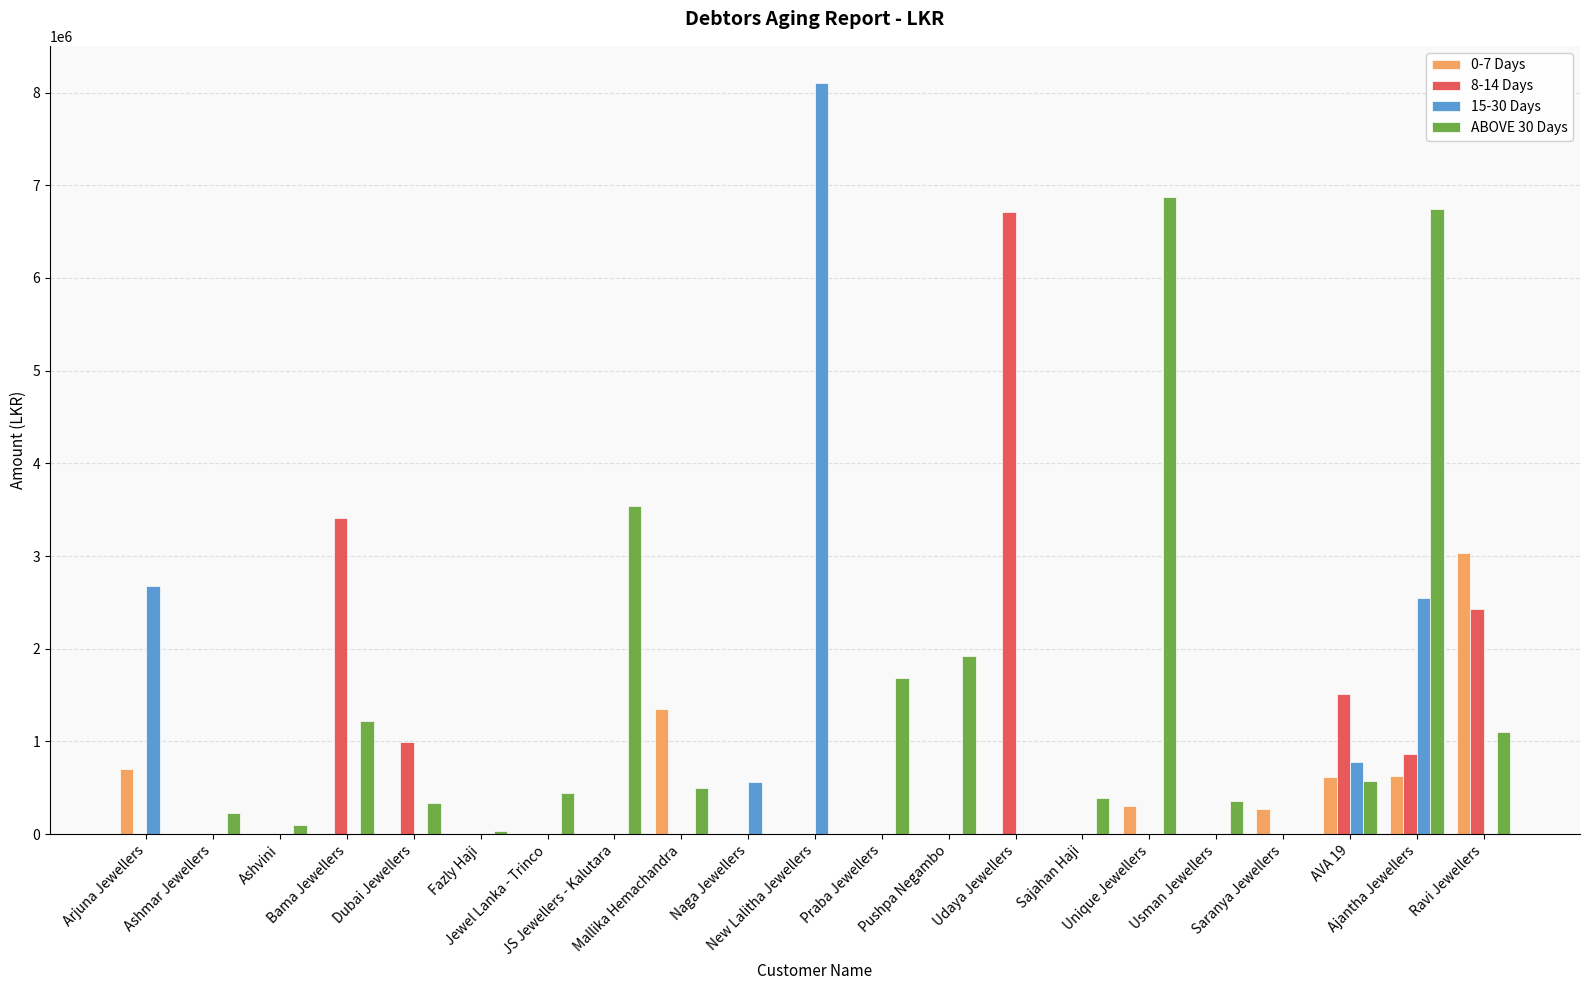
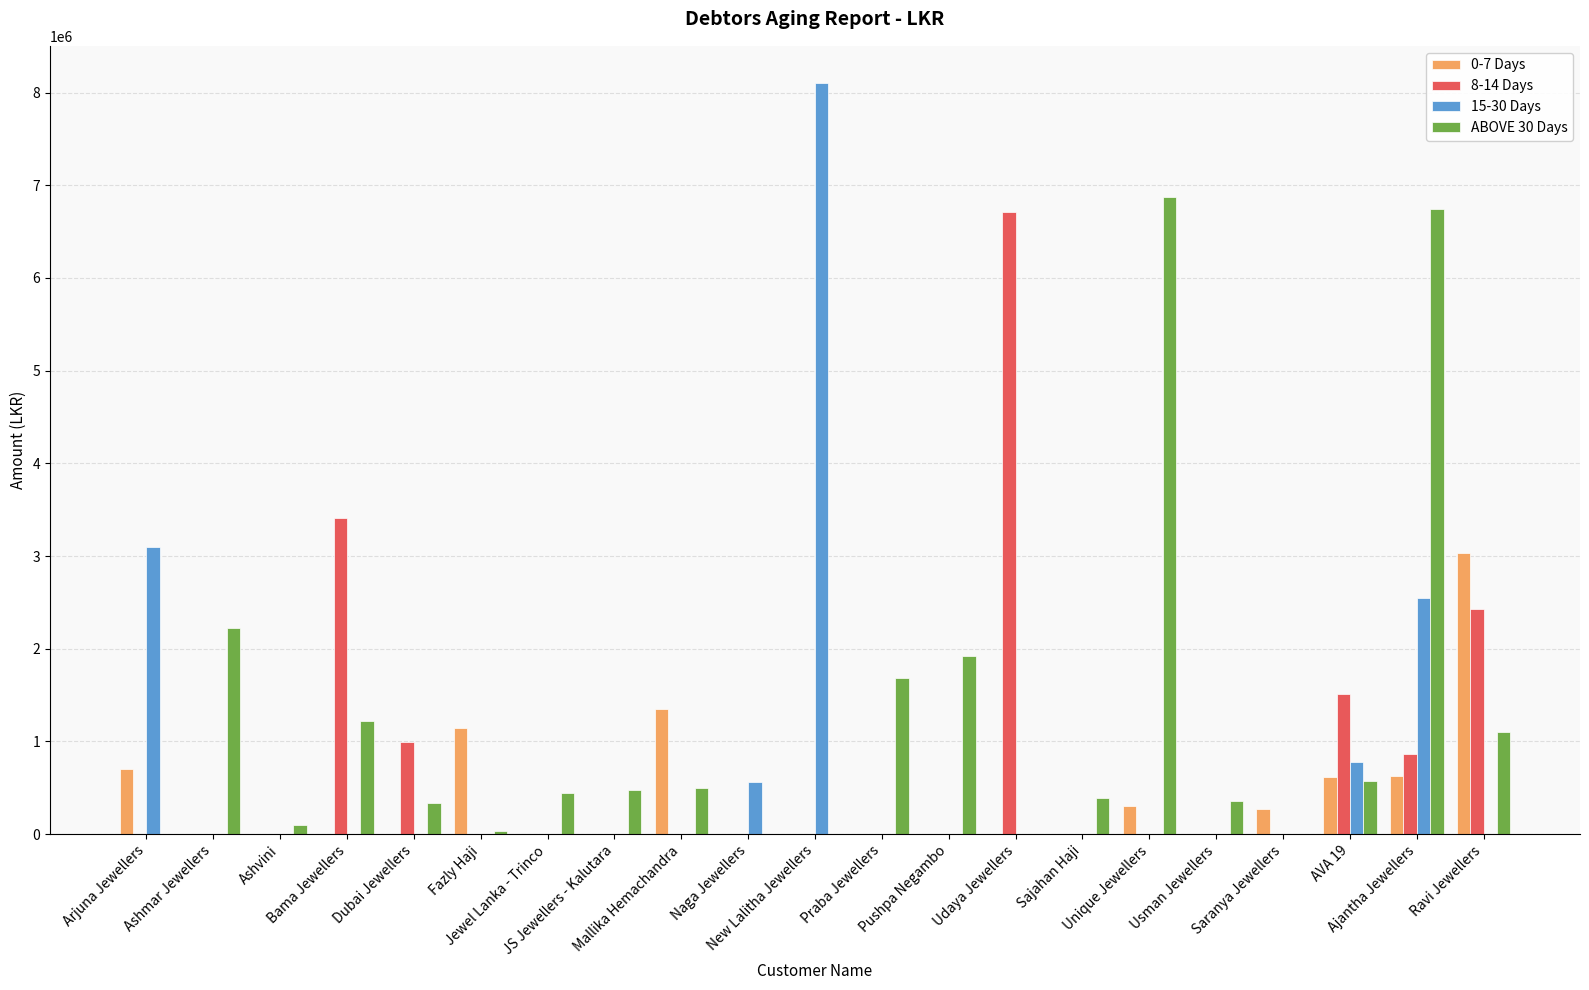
15-30 Days, Arjuna Jewellers: 2700000 -> 3100000
ABOVE 30 Days, Ashmar Jewellers: 200000 -> 2200000
0-7 Days, Fazly Haji: 0 -> 1100000
ABOVE 30 Days, JS Jewellers - Kalutara: 3500000 -> 500000
